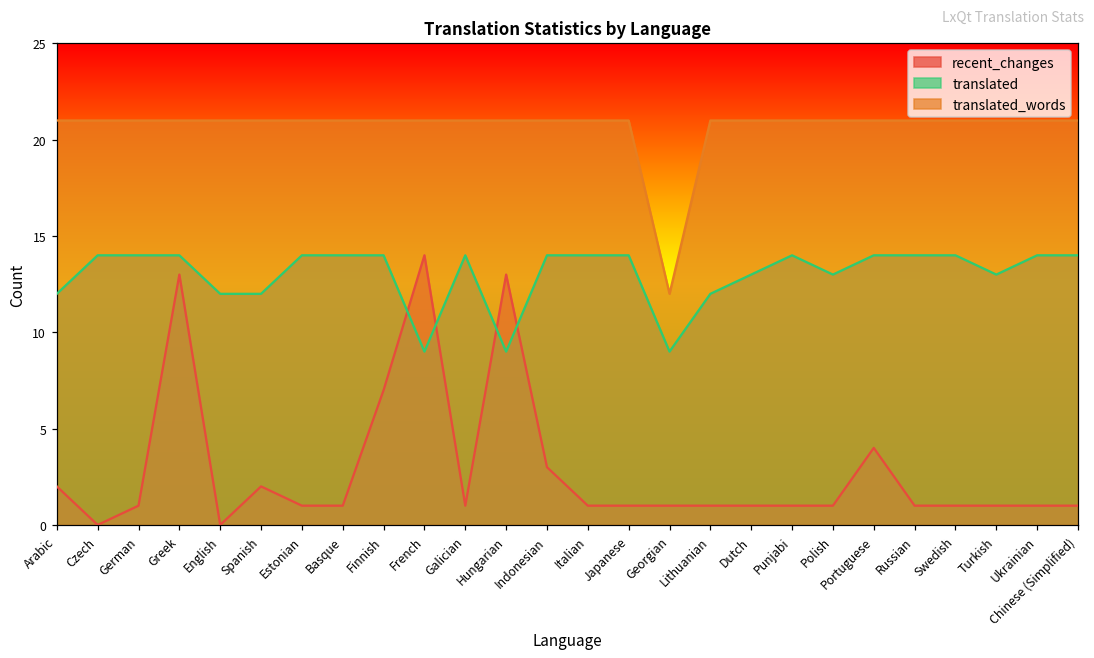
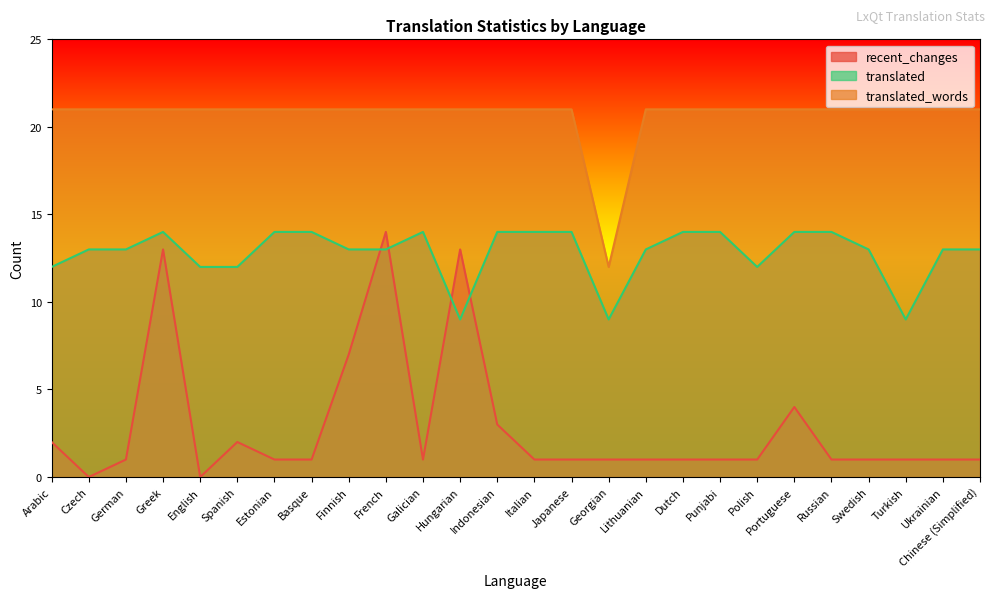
translated, Czech: 14 -> 13
translated, German: 14 -> 13
translated, Finnish: 14 -> 13
translated, French: 9 -> 13
translated, Lithuanian: 12 -> 13
translated, Dutch: 13 -> 14
translated, Polish: 13 -> 12
translated, Swedish: 14 -> 13
translated, Turkish: 13 -> 9
translated, Ukrainian: 14 -> 13
translated, Chinese (Simplified): 14 -> 13
